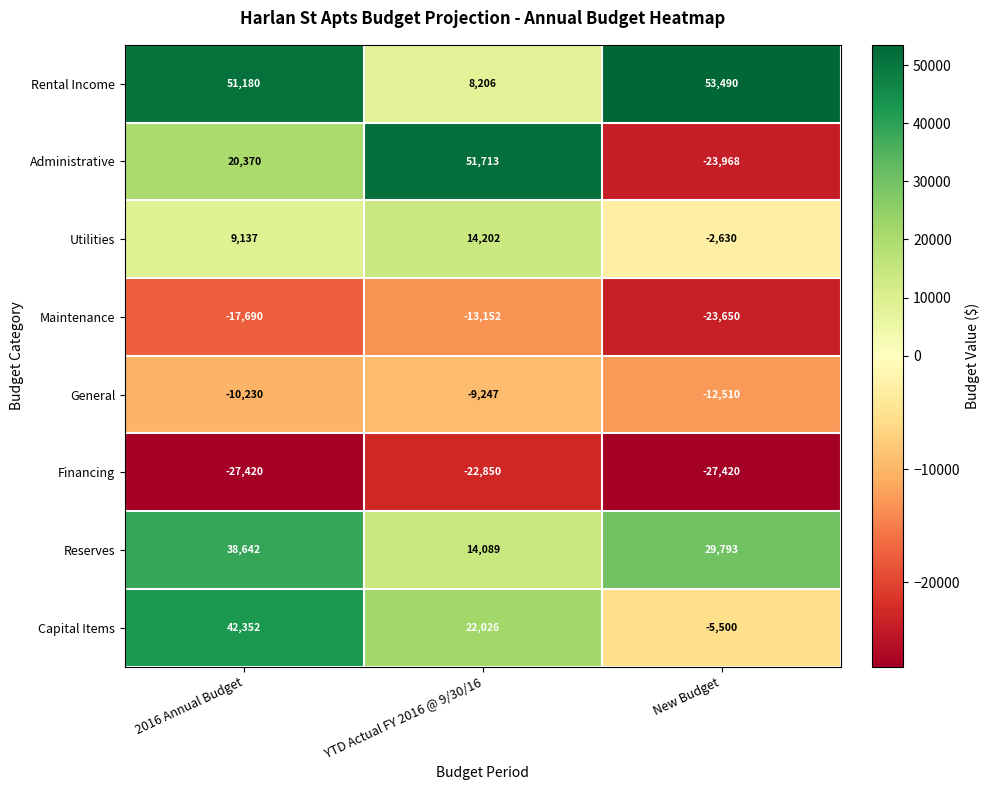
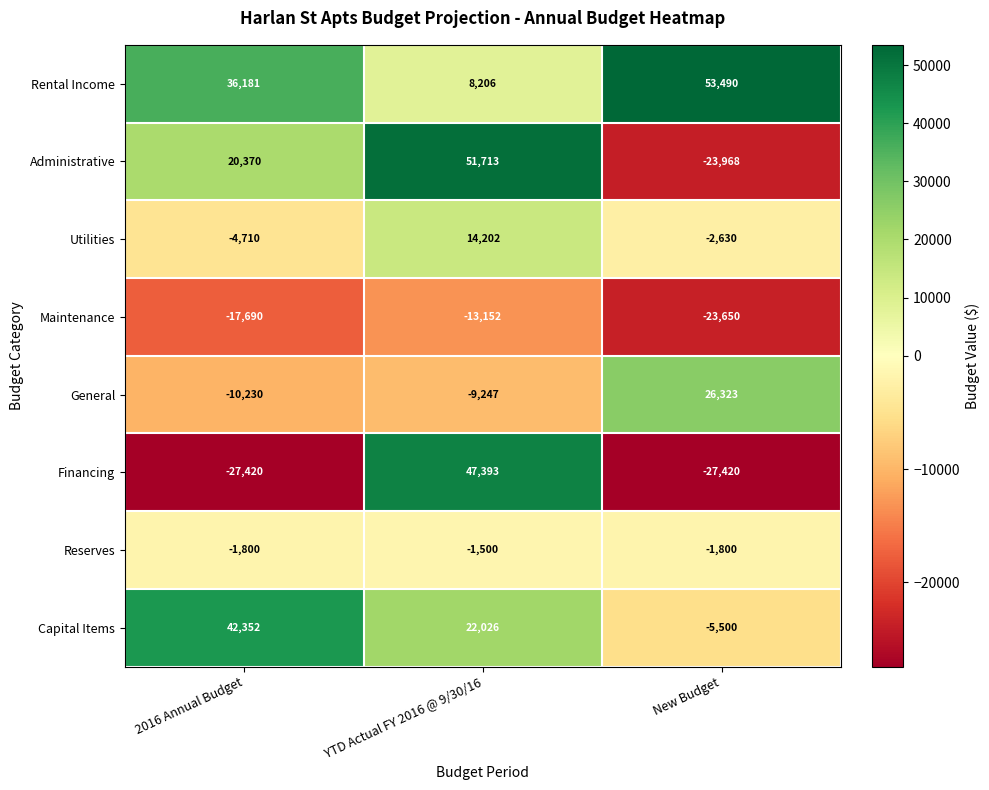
Rental Income, 2016 Annual Budget: 51,180 -> 36,181
Utilities, 2016 Annual Budget: 9,137 -> -4,710
General, New Budget: -12,510 -> 26,323
Financing, YTD Actual FY 2016 @ 9/30/16: -22,850 -> 47,393
Reserves, 2016 Annual Budget: 38,642 -> -1,800
Reserves, YTD Actual FY 2016 @ 9/30/16: 14,089 -> -1,500
Reserves, New Budget: 29,793 -> -1,800
